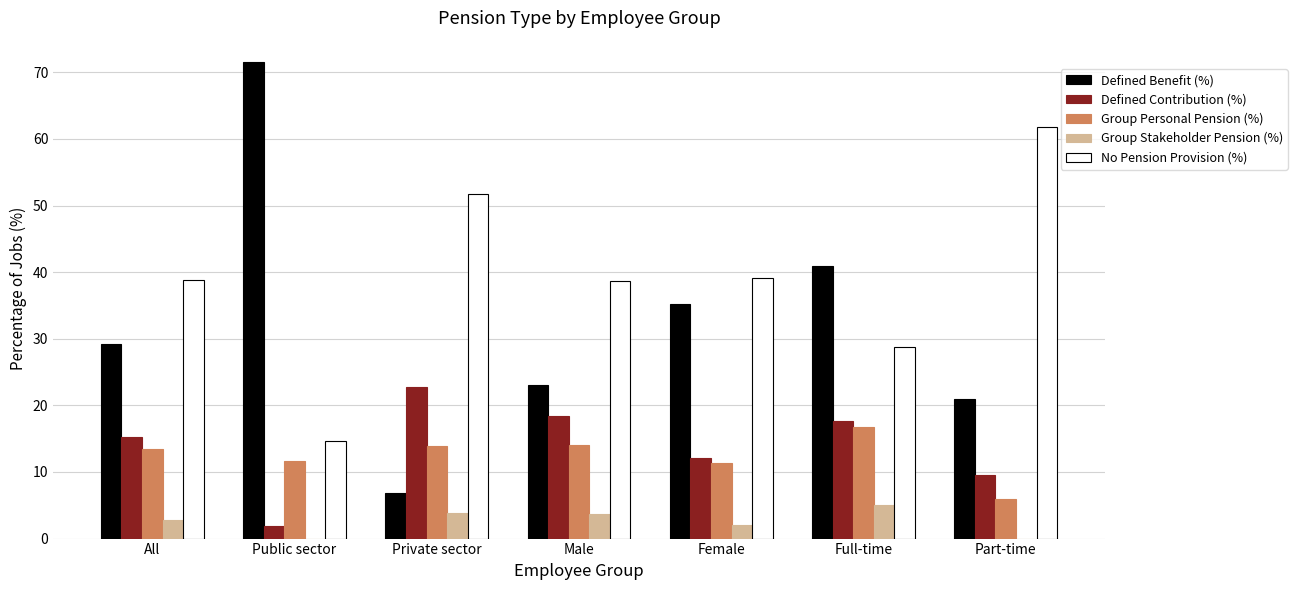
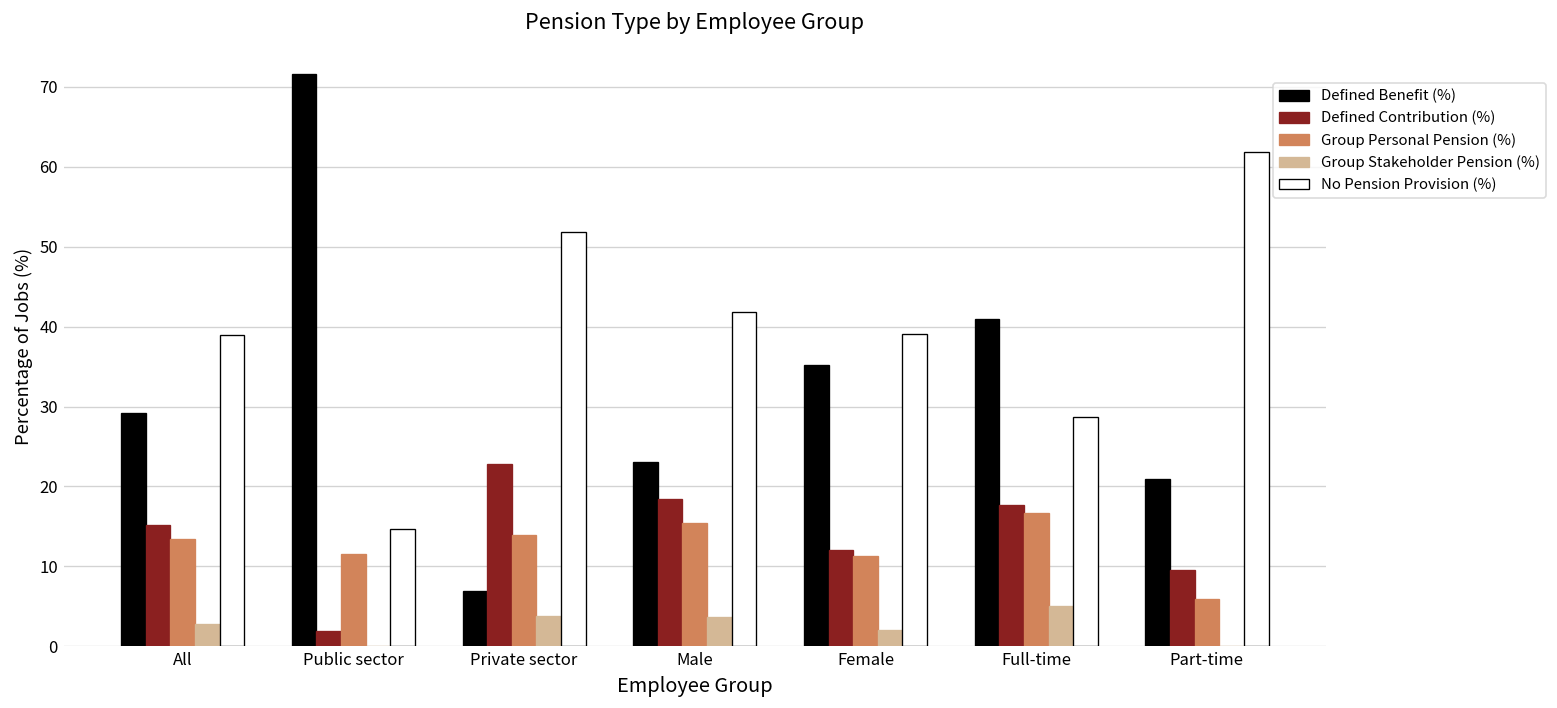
Group Personal Pension (%), Male: 14 -> 15
No Pension Provision (%), Male: 39 -> 42
